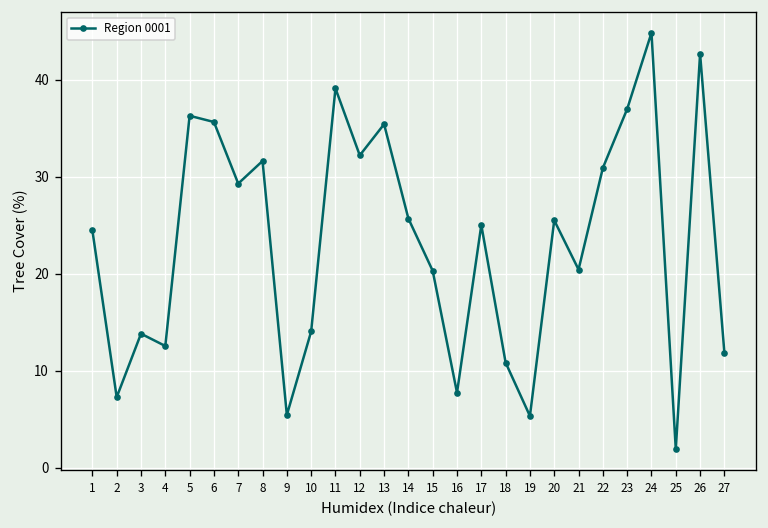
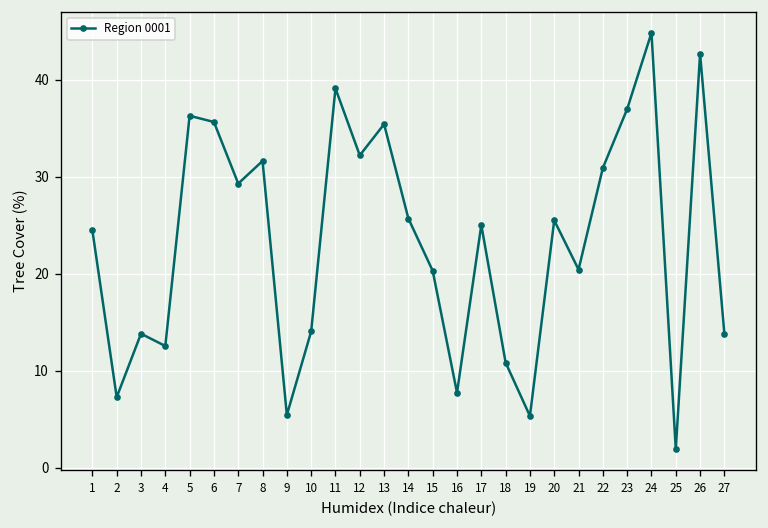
27: 12 -> 14
